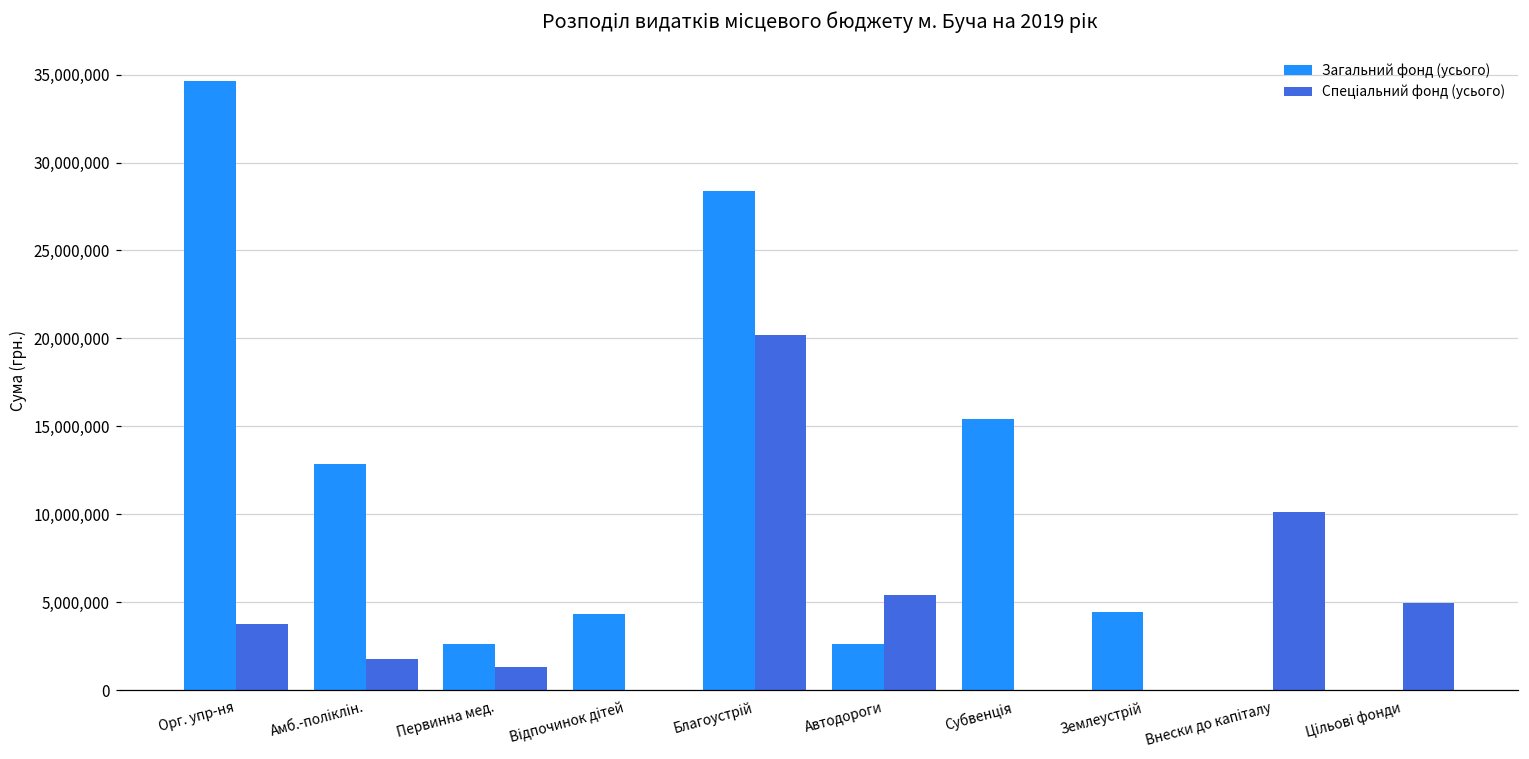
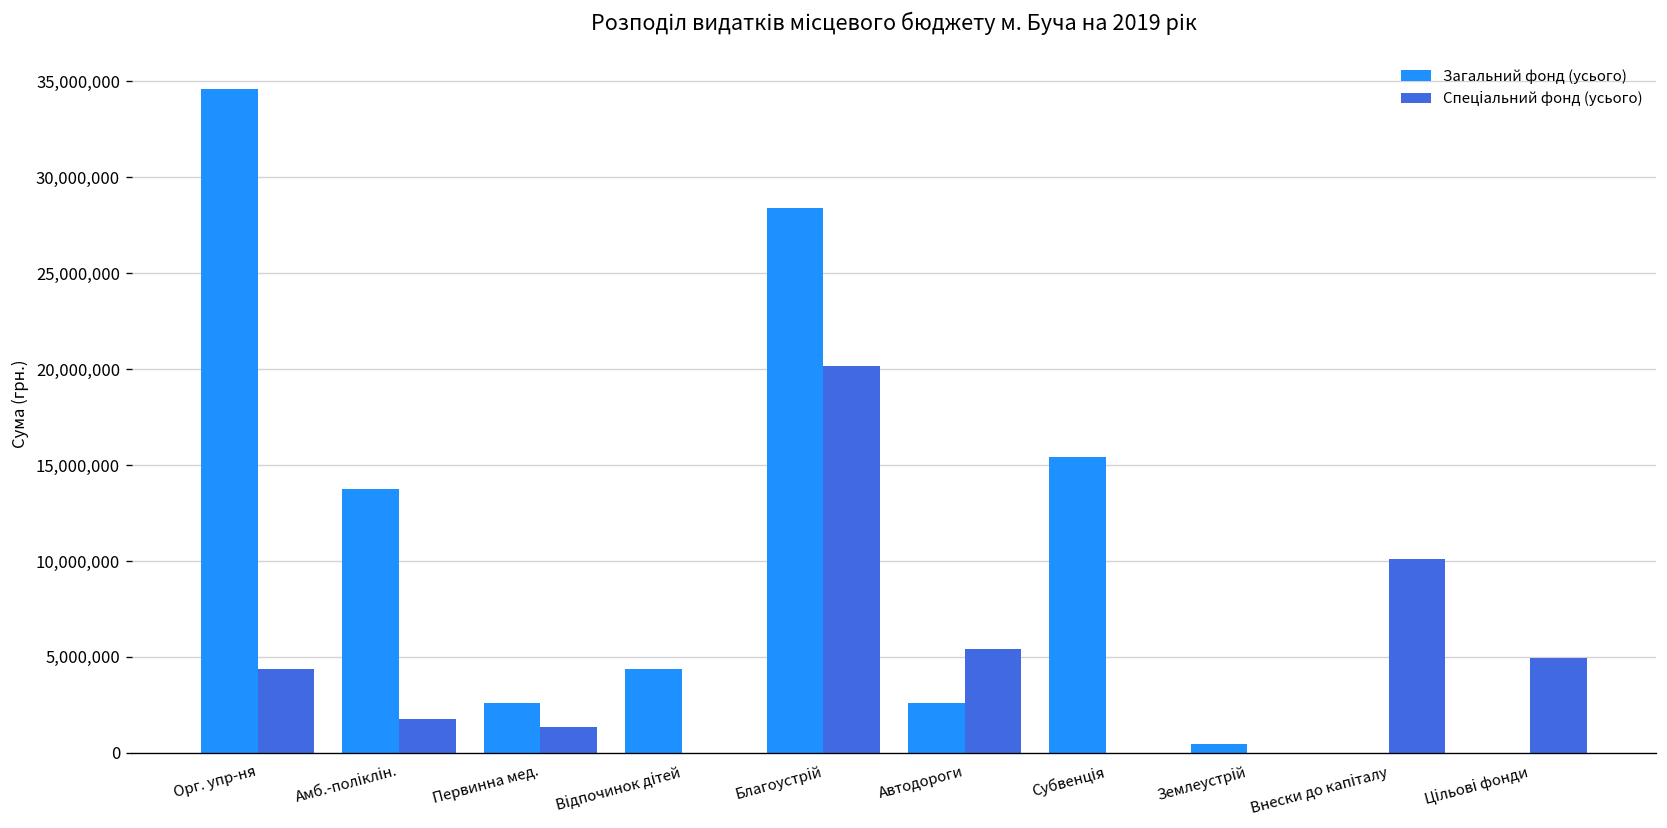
Спеціальний фонд (усього), Орг. упр-ня: 3,800,000 -> 4,400,000
Загальний фонд (усього), Амб.-поліклін.: 12,800,000 -> 13,700,000
Загальний фонд (усього), Землеустрій: 4,400,000 -> 500,000
